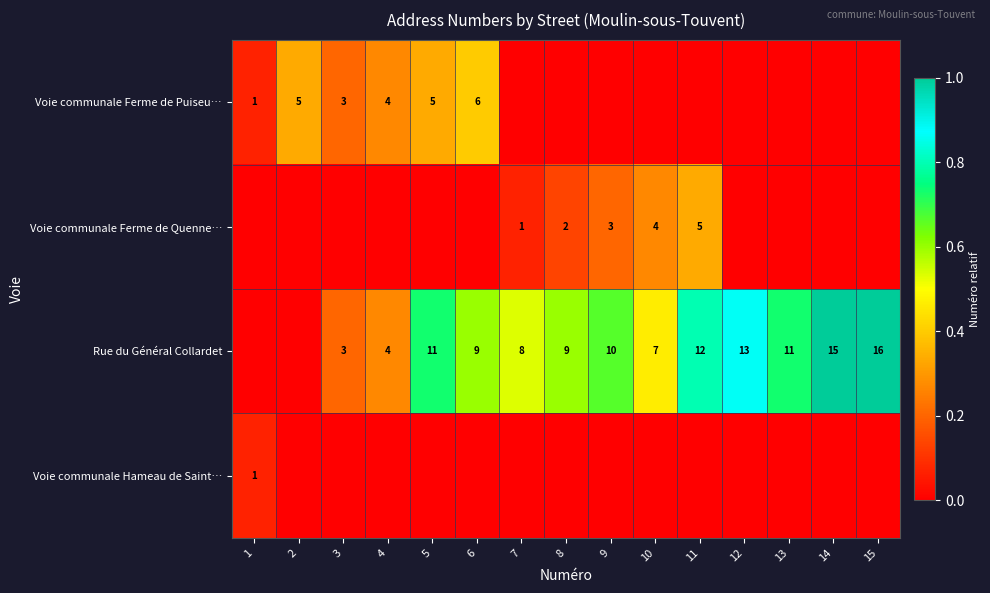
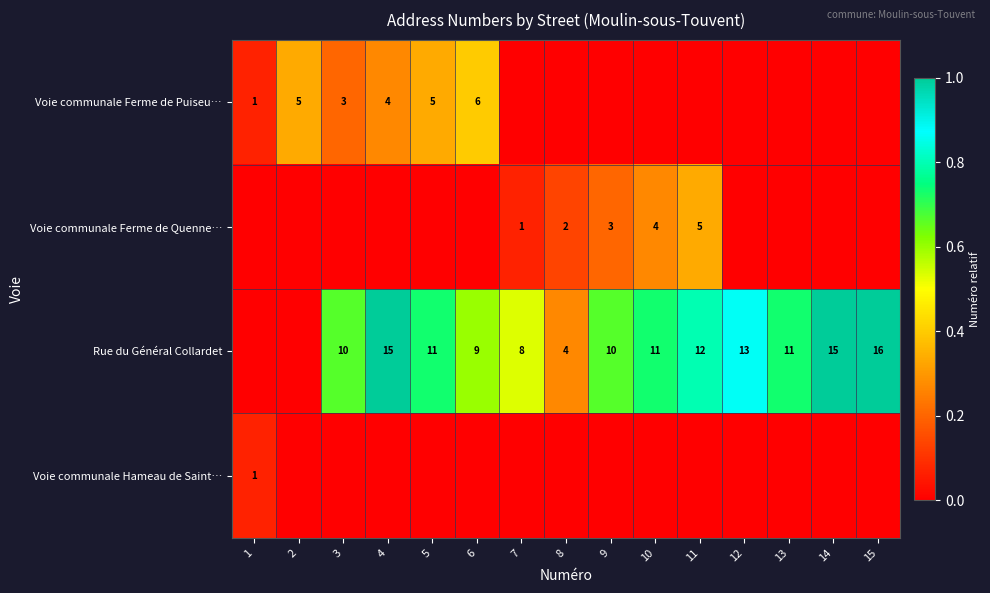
Rue du Général Collardet, 3: 3 -> 10
Rue du Général Collardet, 4: 4 -> 15
Rue du Général Collardet, 8: 9 -> 4
Rue du Général Collardet, 10: 7 -> 11
